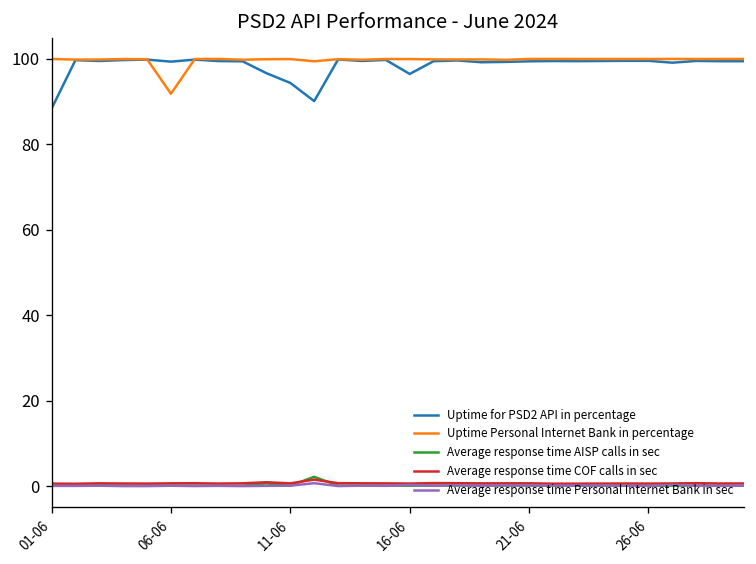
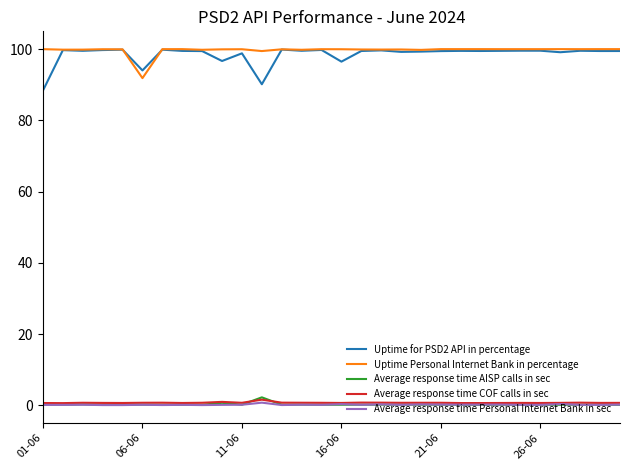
Uptime for PSD2 API in percentage, 06-06: 99 -> 94
Uptime for PSD2 API in percentage, 11-06: 94 -> 99
